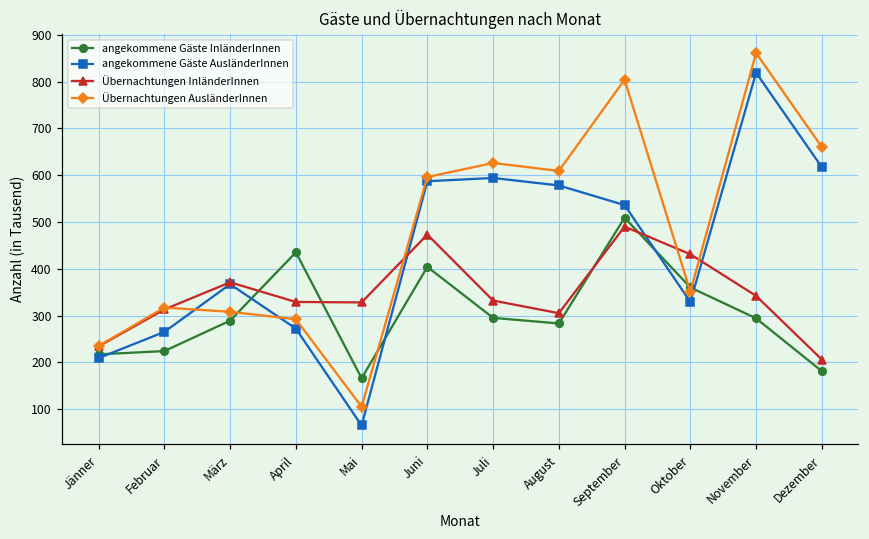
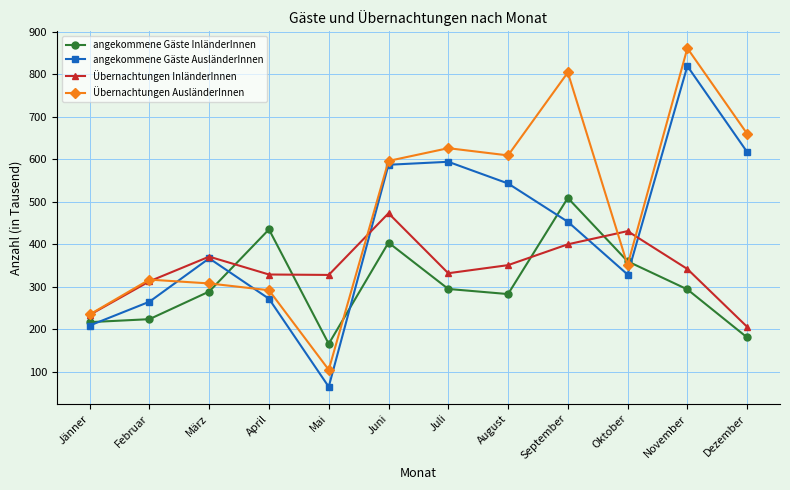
angekommene Gäste AusländerInnen, August: 580 -> 540
Übernachtungen InländerInnen, August: 310 -> 350
angekommene Gäste AusländerInnen, September: 540 -> 450
Übernachtungen InländerInnen, September: 490 -> 400
